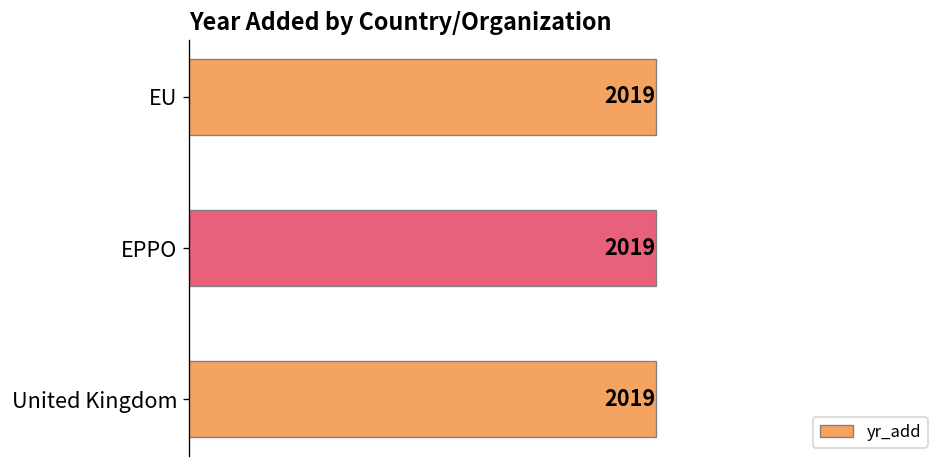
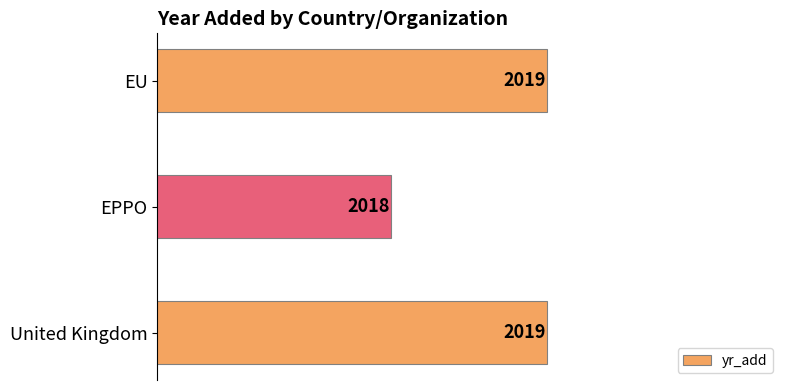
EPPO: 2019 -> 2018
